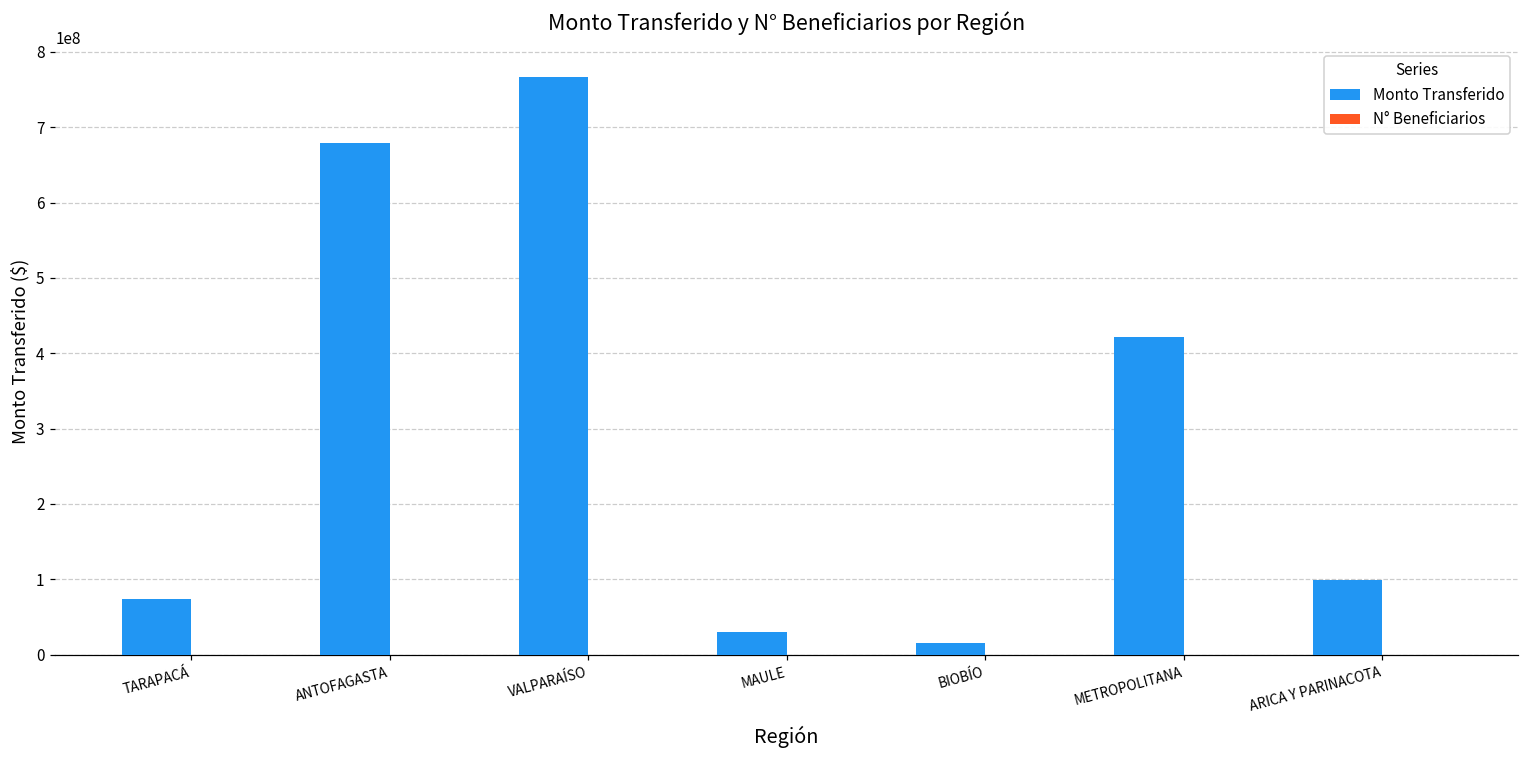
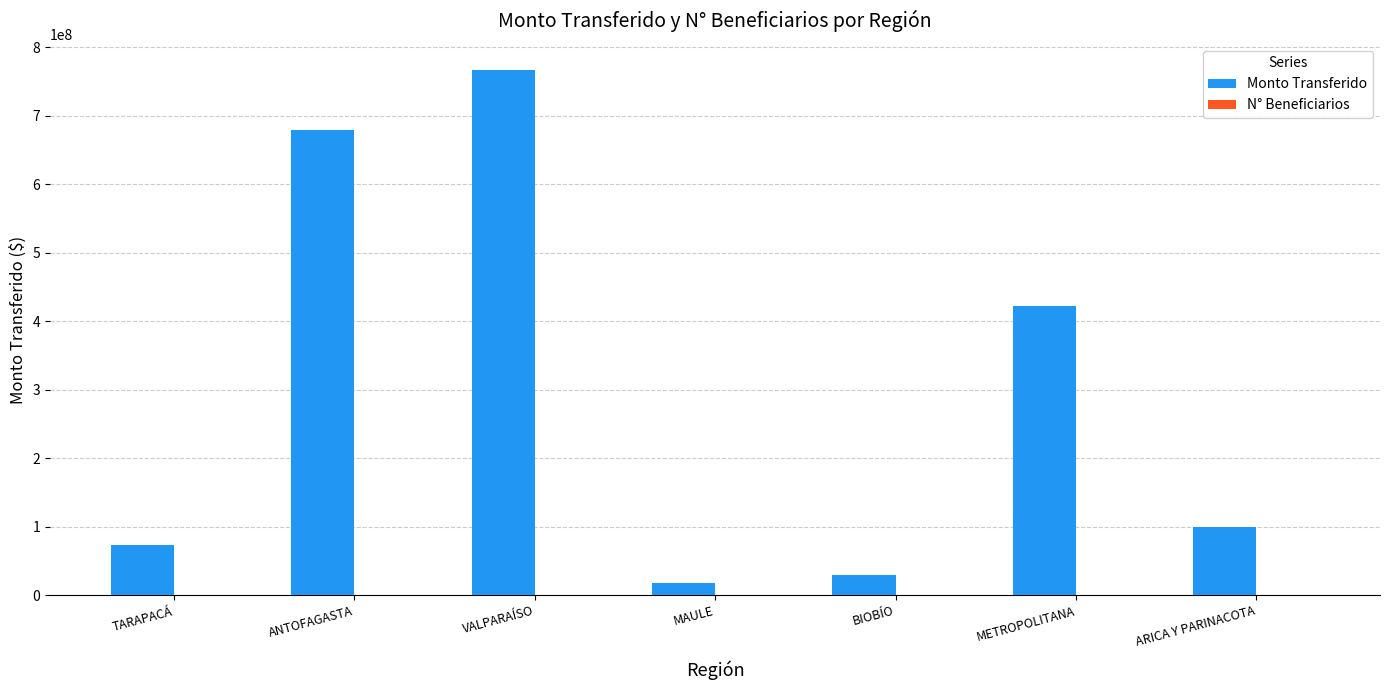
Monto Transferido, MAULE: 30000000 -> 20000000
Monto Transferido, BIOBÍO: 10000000 -> 30000000
